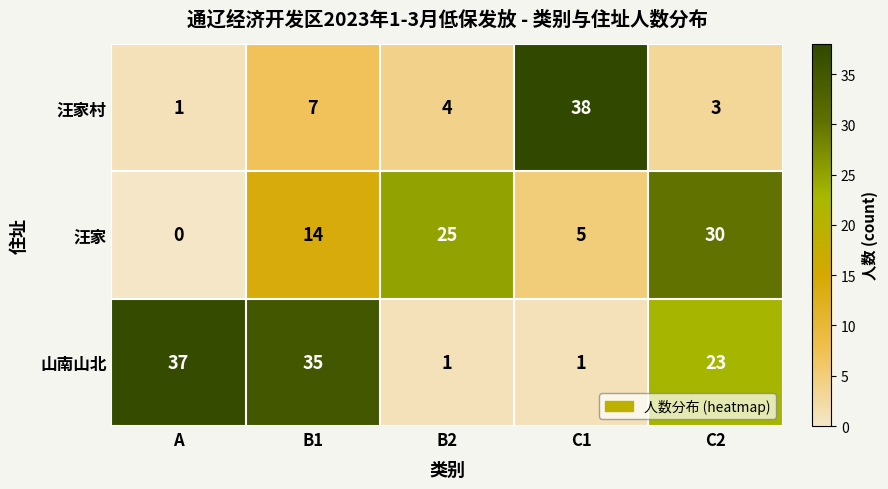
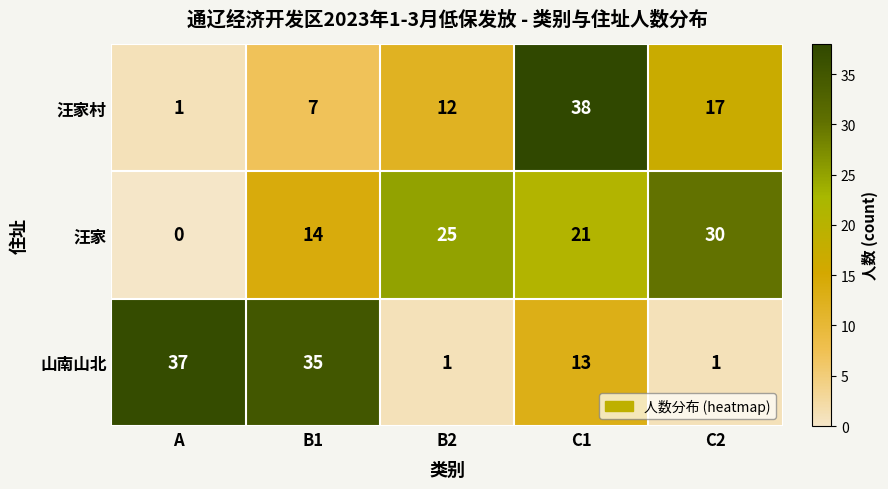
汪家村, B2: 4 -> 12
汪家村, C2: 3 -> 17
汪家, C1: 5 -> 21
山南山北, C1: 1 -> 13
山南山北, C2: 23 -> 1
